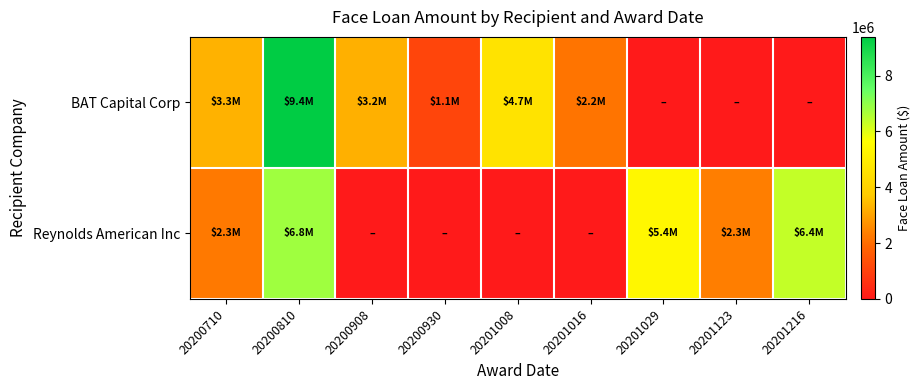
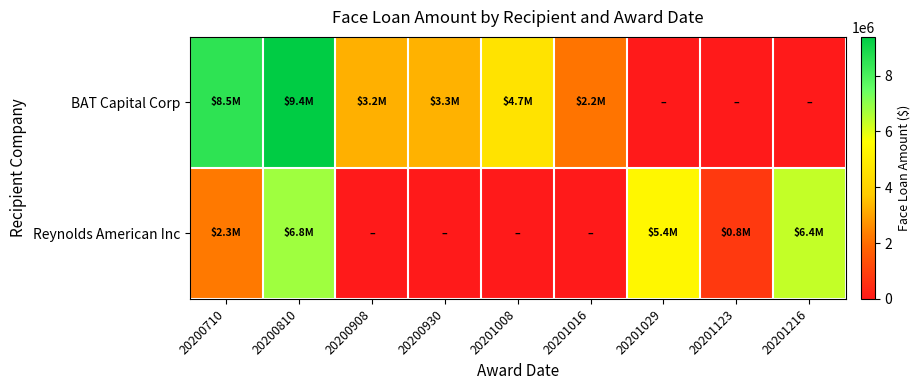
BAT Capital Corp, 20200710: $3.3M -> $8.5M
BAT Capital Corp, 20200930: $1.1M -> $3.3M
Reynolds American Inc, 20201123: $2.3M -> $0.8M
